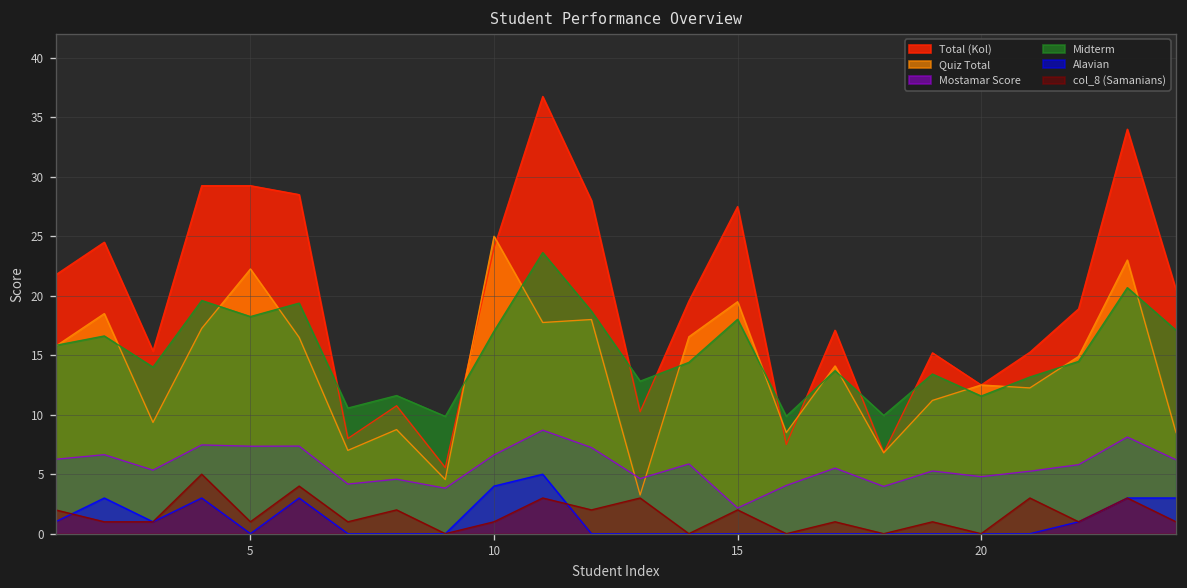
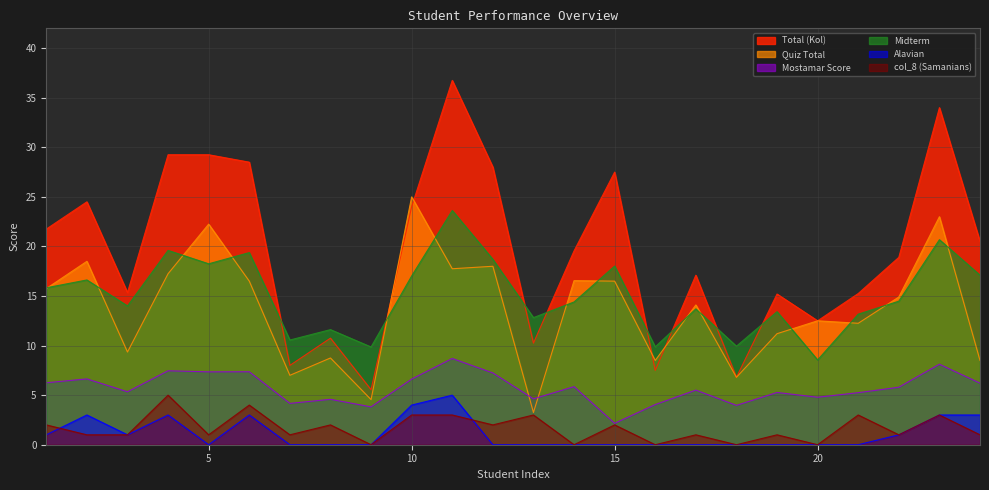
col_8 (Samanians), 10: 1 -> 3
Quiz Total, 15: 20 -> 17
Midterm, 20: 12 -> 9
